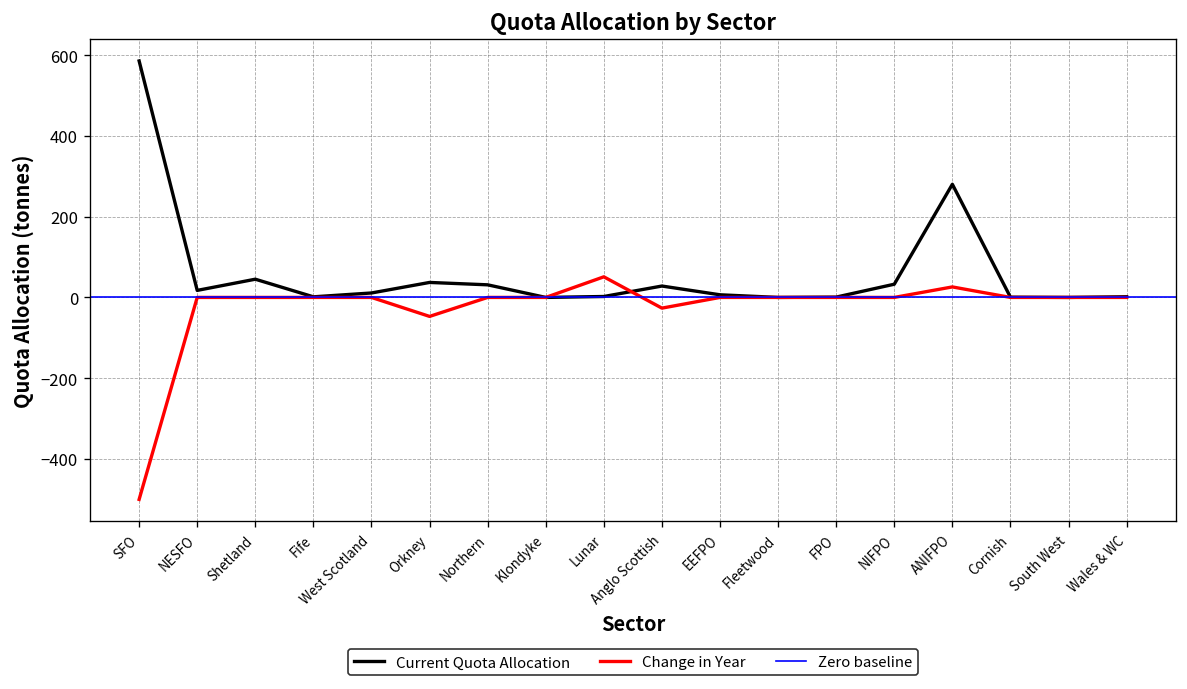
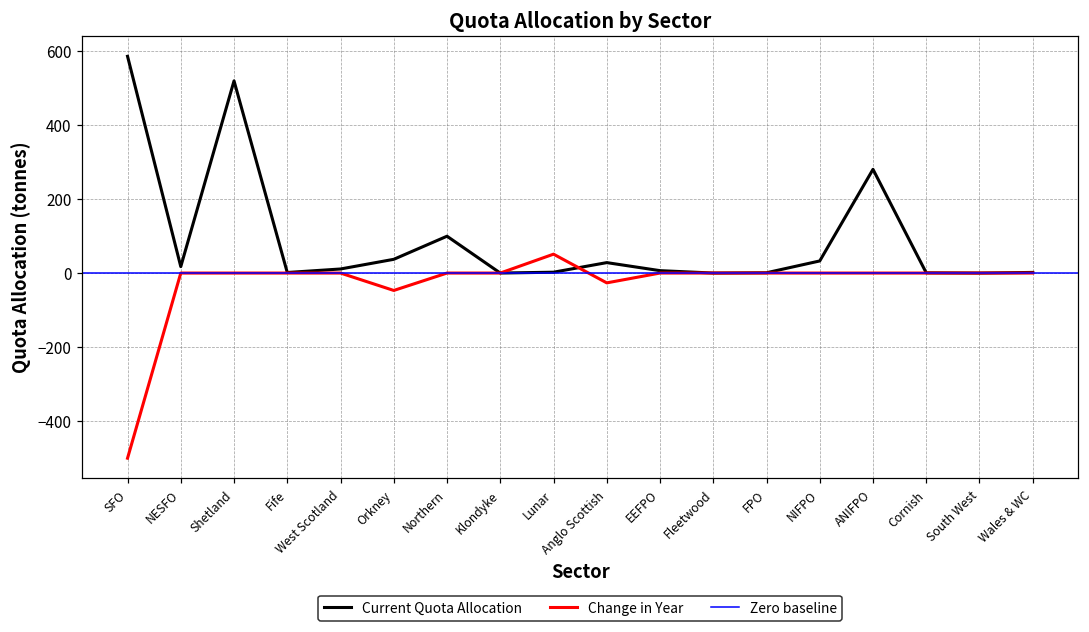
Current Quota Allocation, Shetland: 50 -> 520
Current Quota Allocation, Northern: 30 -> 100
Change in Year, ANIFPO: 30 -> 0
